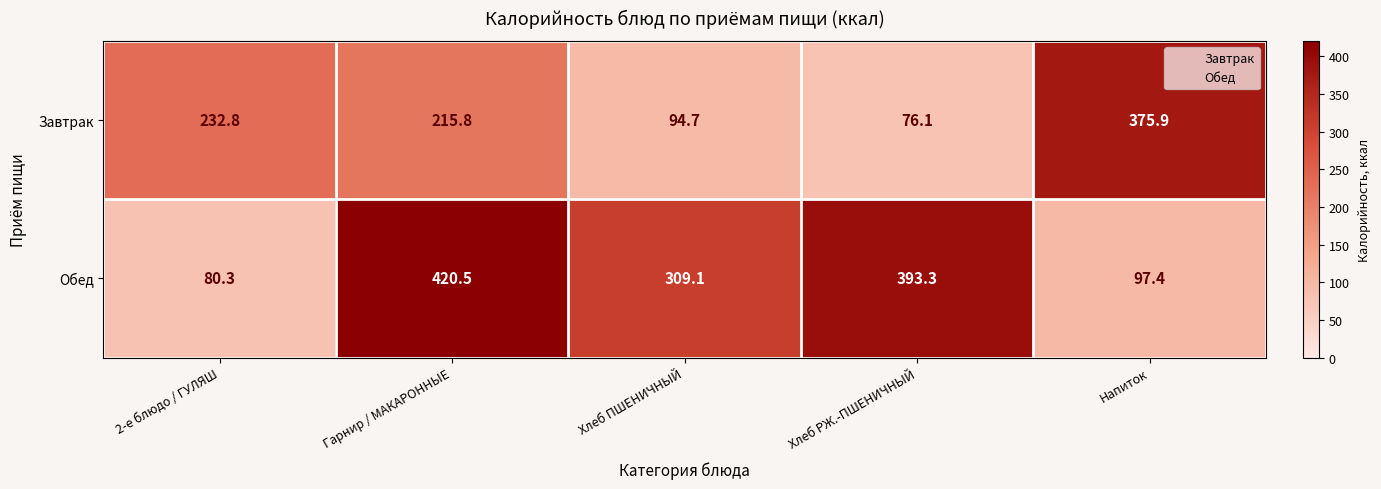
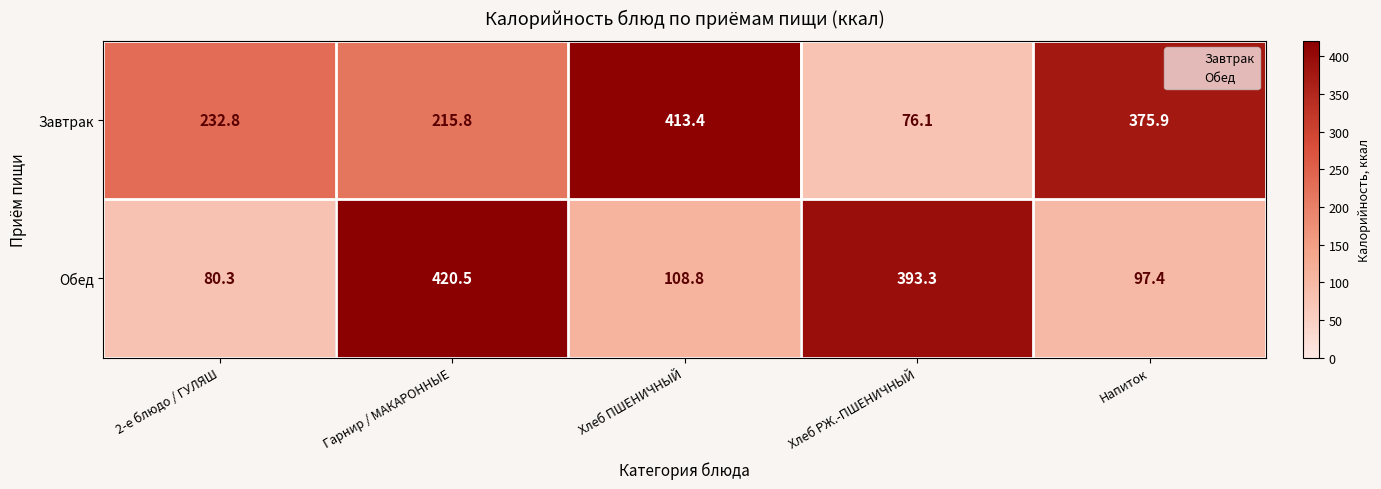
Завтрак, Хлеб ПШЕНИЧНЫЙ: 94.7 -> 413.4
Обед, Хлеб ПШЕНИЧНЫЙ: 309.1 -> 108.8
